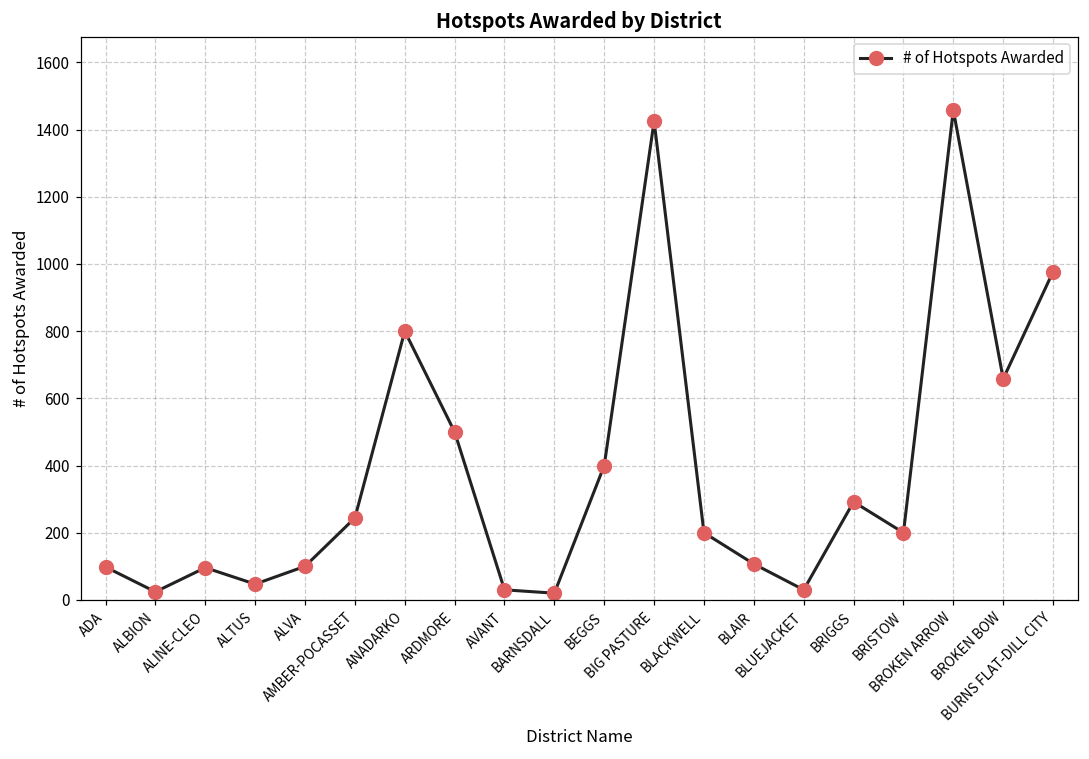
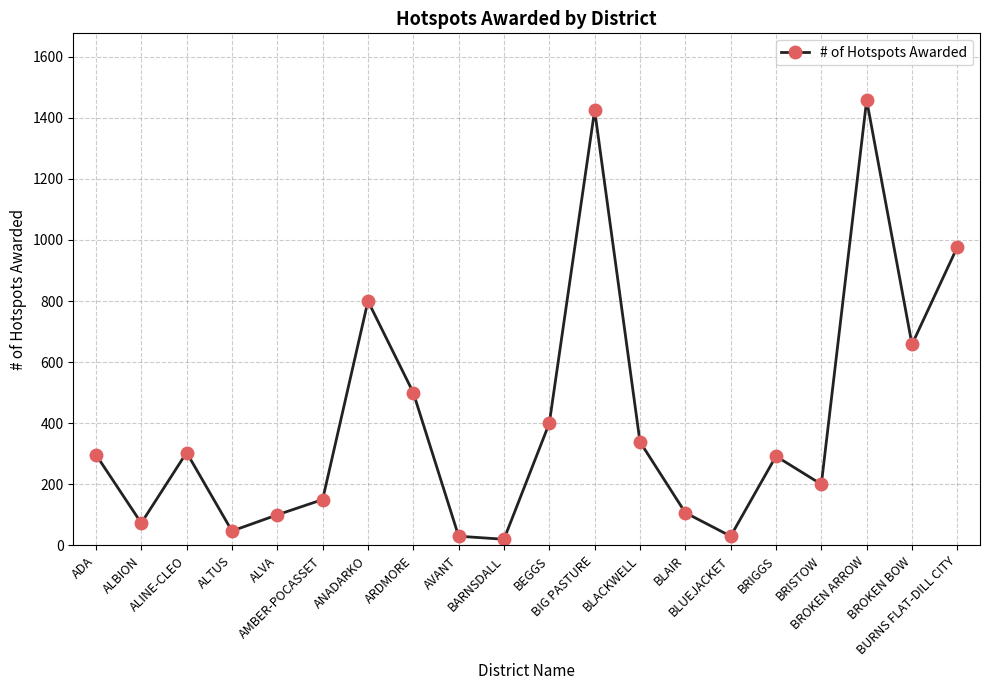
ADA: 100 -> 300
ALBION: 20 -> 70
ALINE-CLEO: 100 -> 300
AMBER-POCASSET: 240 -> 150
BLACKWELL: 200 -> 340
